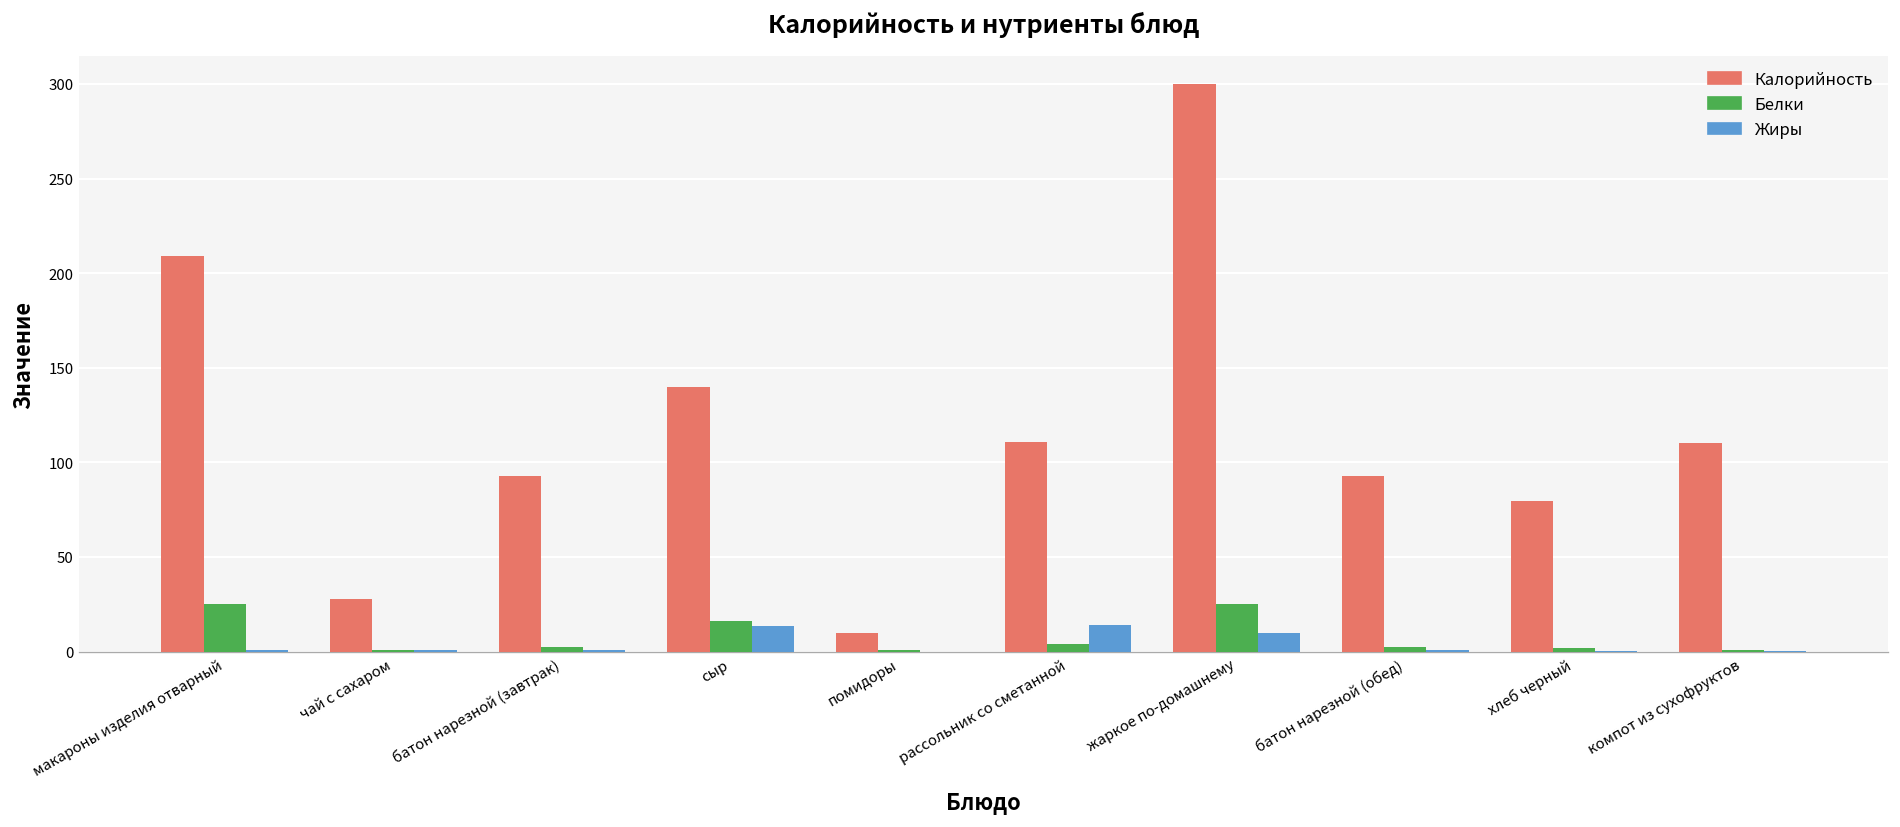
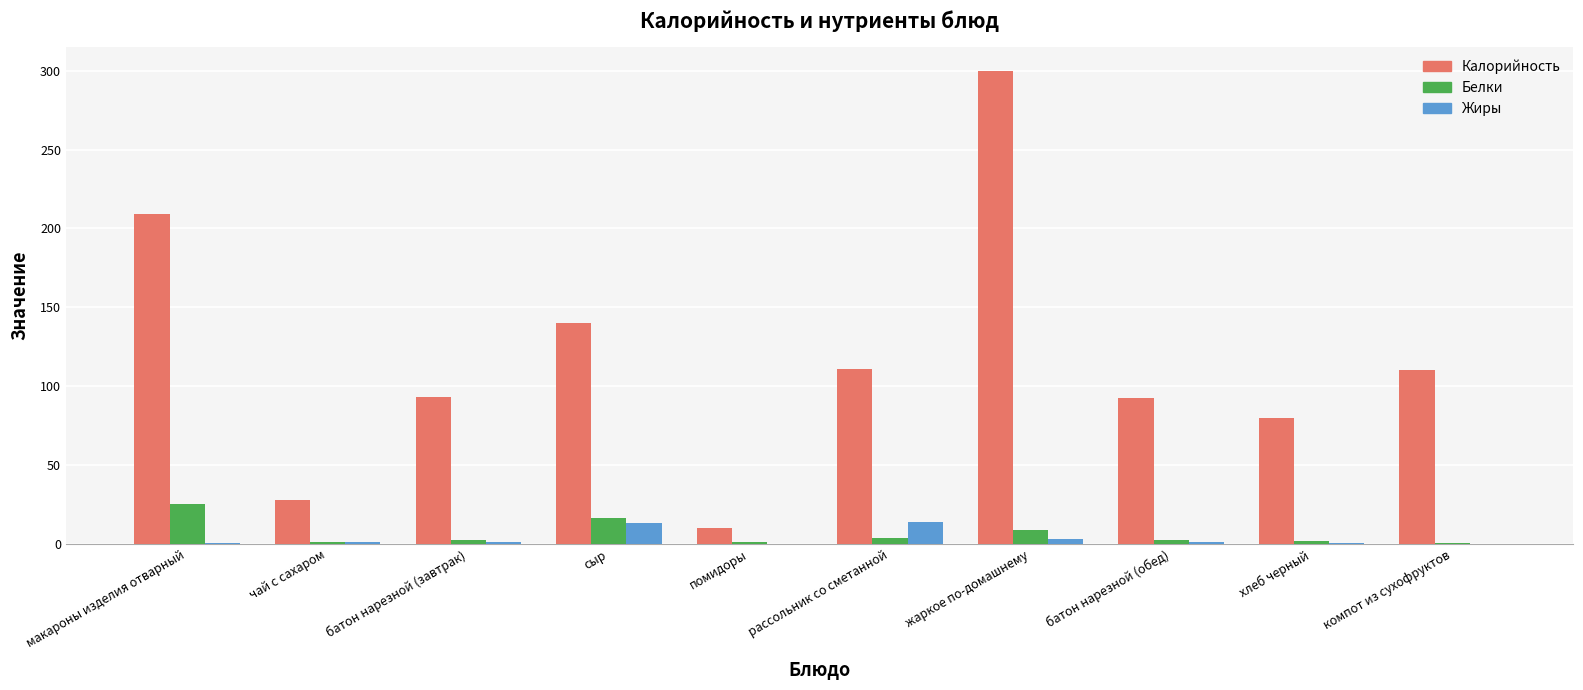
Белки, жаркое по-домашнему: 25 -> 9
Жиры, жаркое по-домашнему: 10 -> 3
